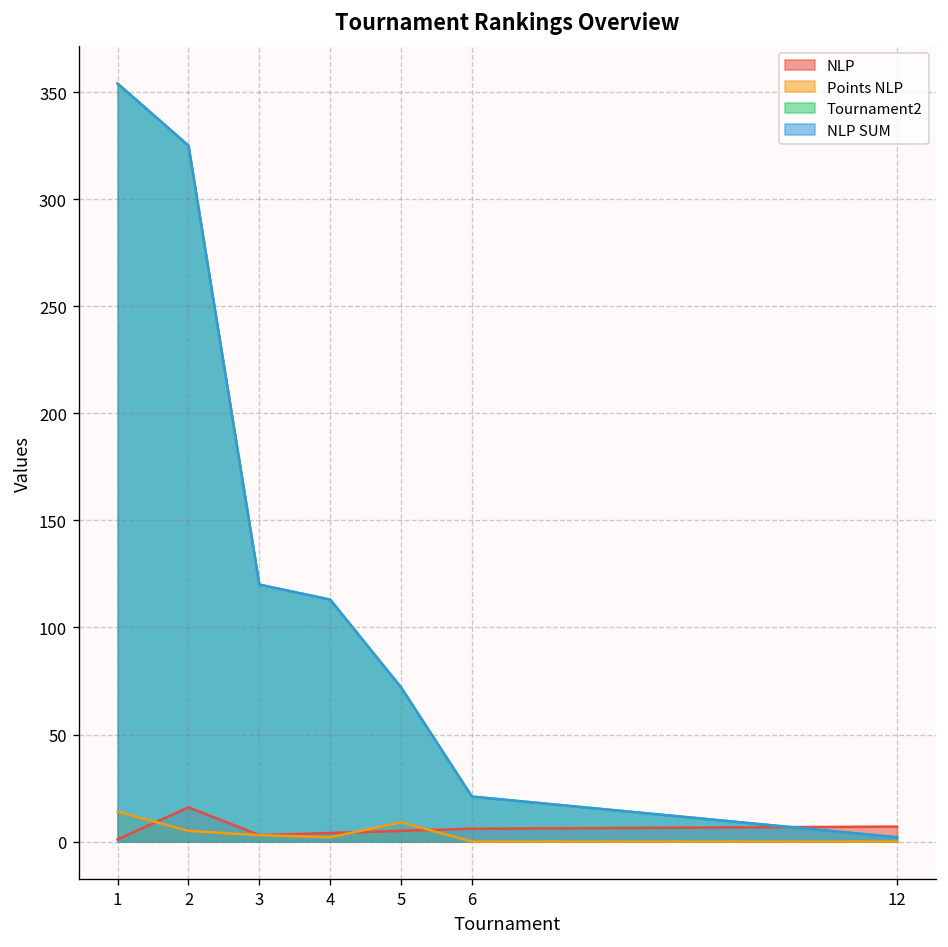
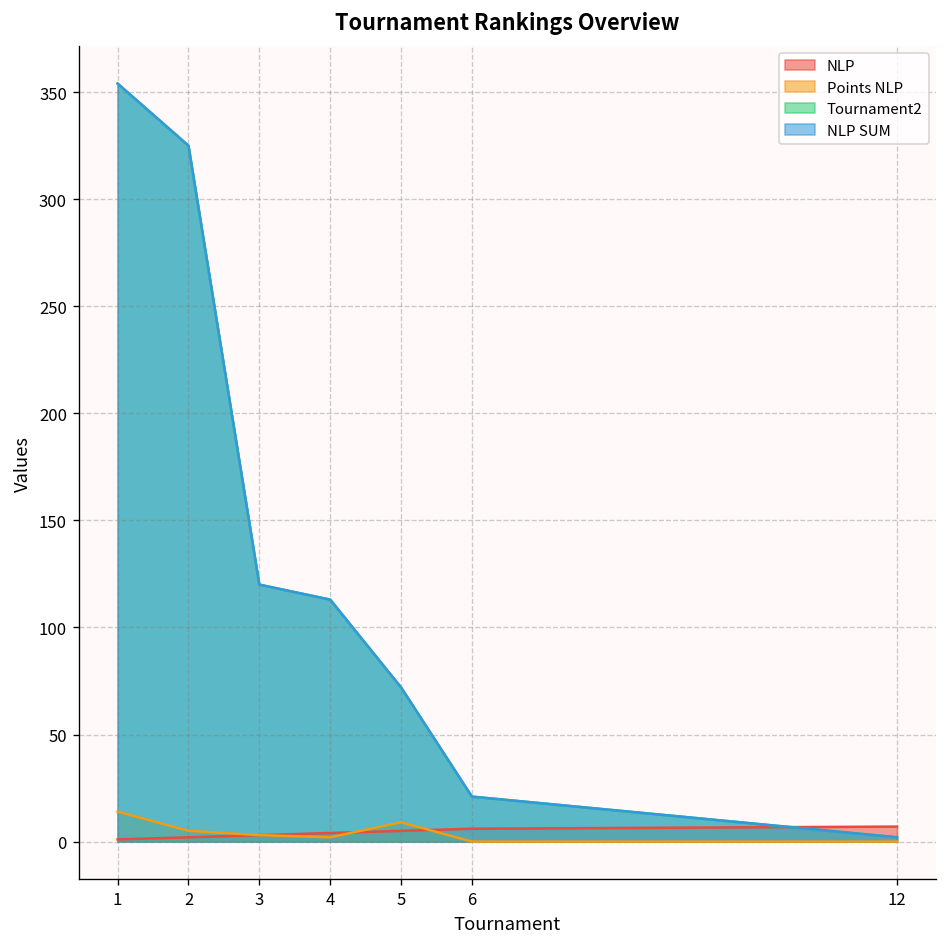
NLP, 2: 16 -> 2
